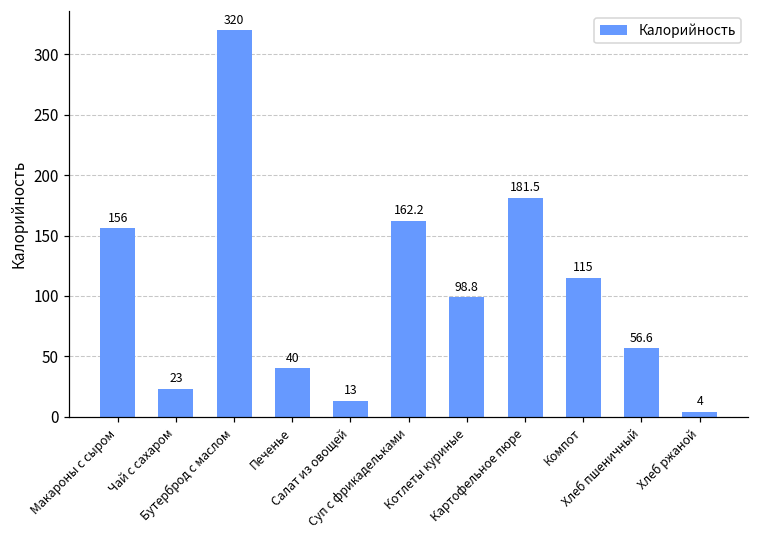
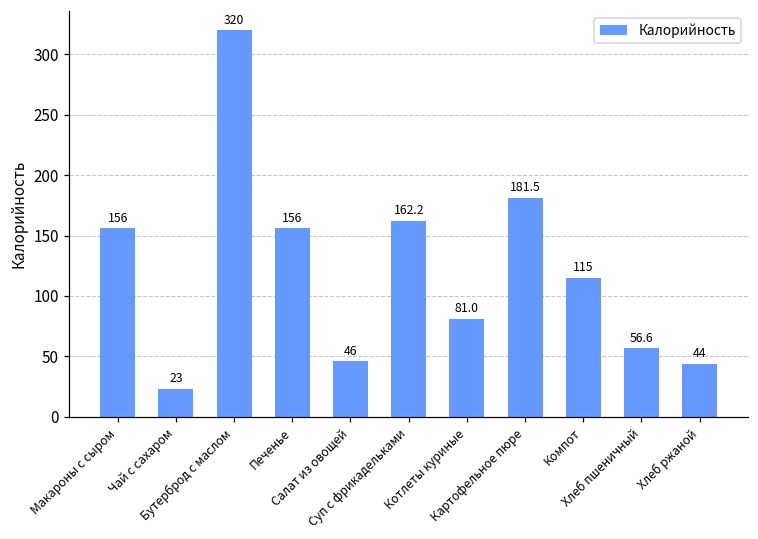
Печенье: 40 -> 156
Салат из овощей: 13 -> 46
Котлеты куриные: 98.8 -> 81.0
Хлеб ржаной: 4 -> 44
